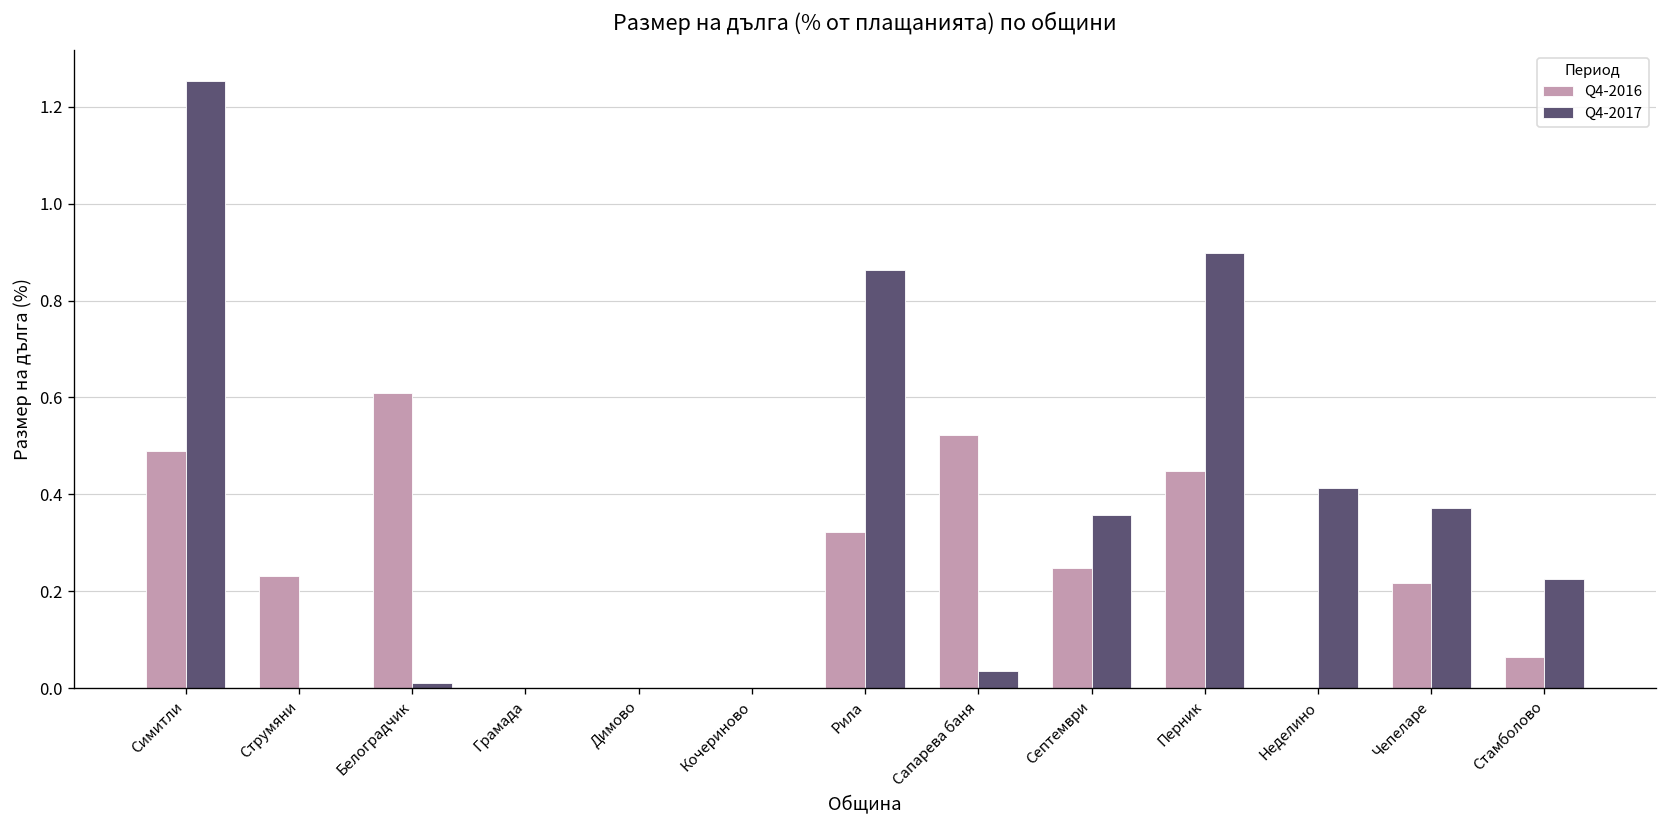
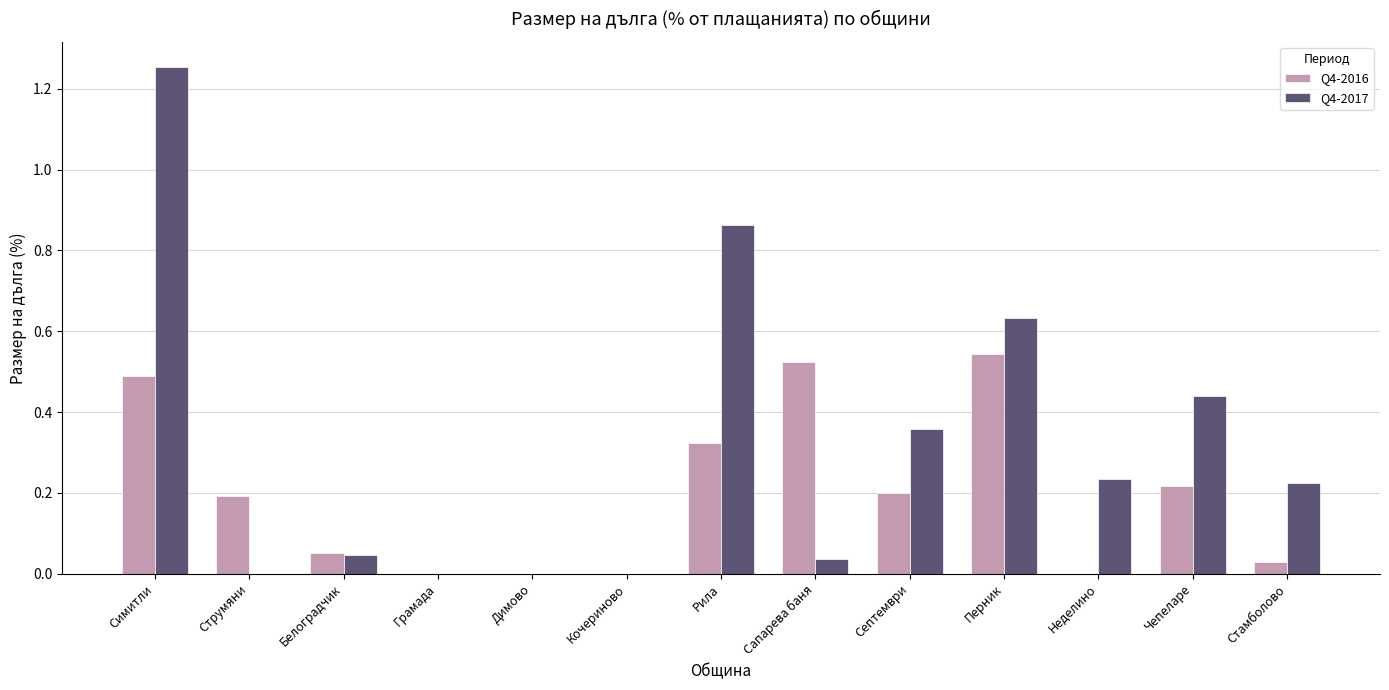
Q4-2016, Струмяни: 0.23 -> 0.19
Q4-2016, Белоградчик: 0.61 -> 0.05
Q4-2017, Белоградчик: 0.01 -> 0.05
Q4-2016, Септември: 0.25 -> 0.20
Q4-2016, Перник: 0.45 -> 0.54
Q4-2017, Перник: 0.90 -> 0.63
Q4-2017, Неделино: 0.41 -> 0.23
Q4-2017, Чепеларе: 0.37 -> 0.44
Q4-2016, Стамболово: 0.06 -> 0.03
